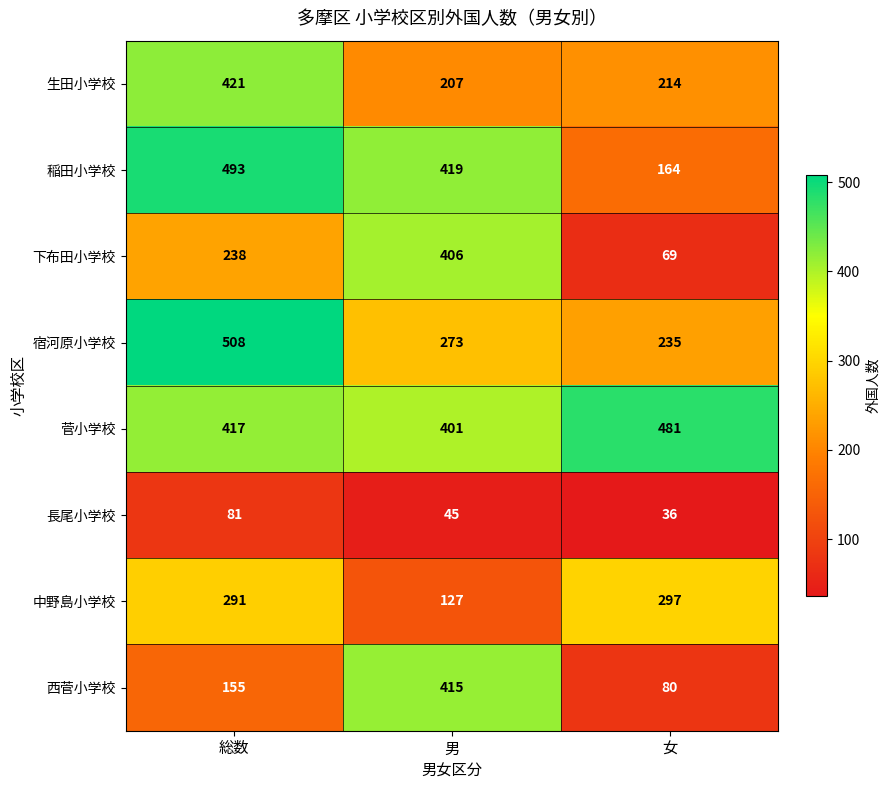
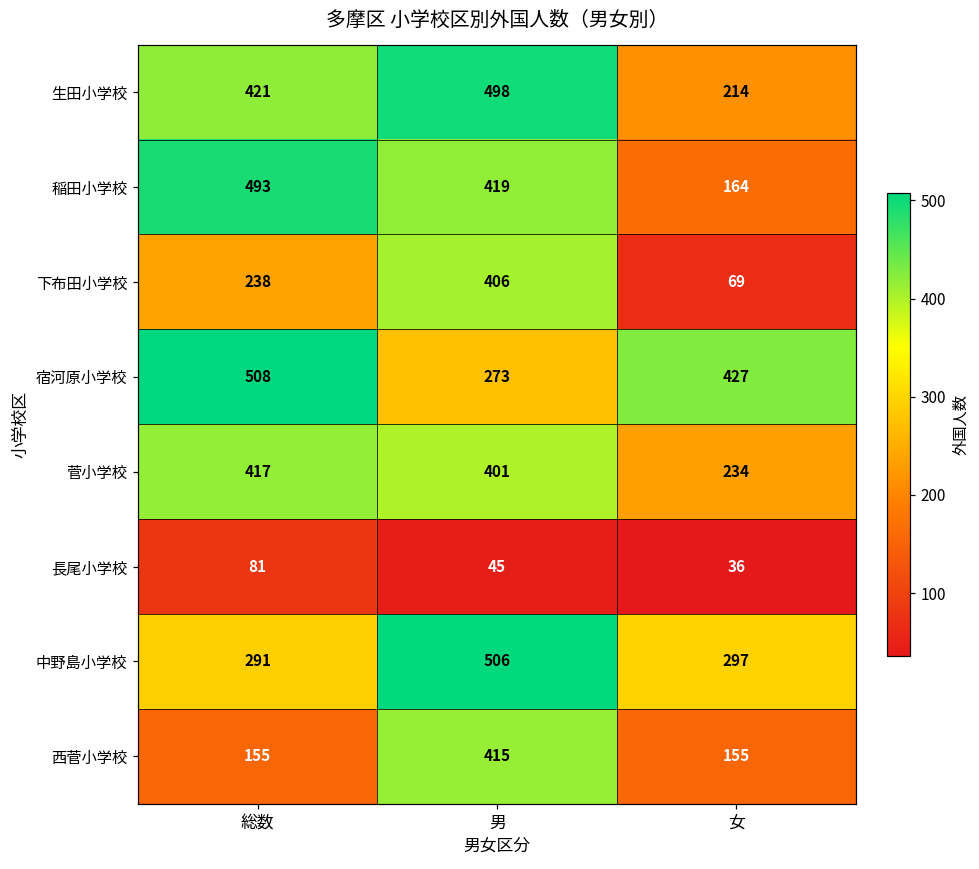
生田小学校, 男: 207 -> 498
宿河原小学校, 女: 235 -> 427
菅小学校, 女: 481 -> 234
中野島小学校, 男: 127 -> 506
西菅小学校, 女: 80 -> 155
